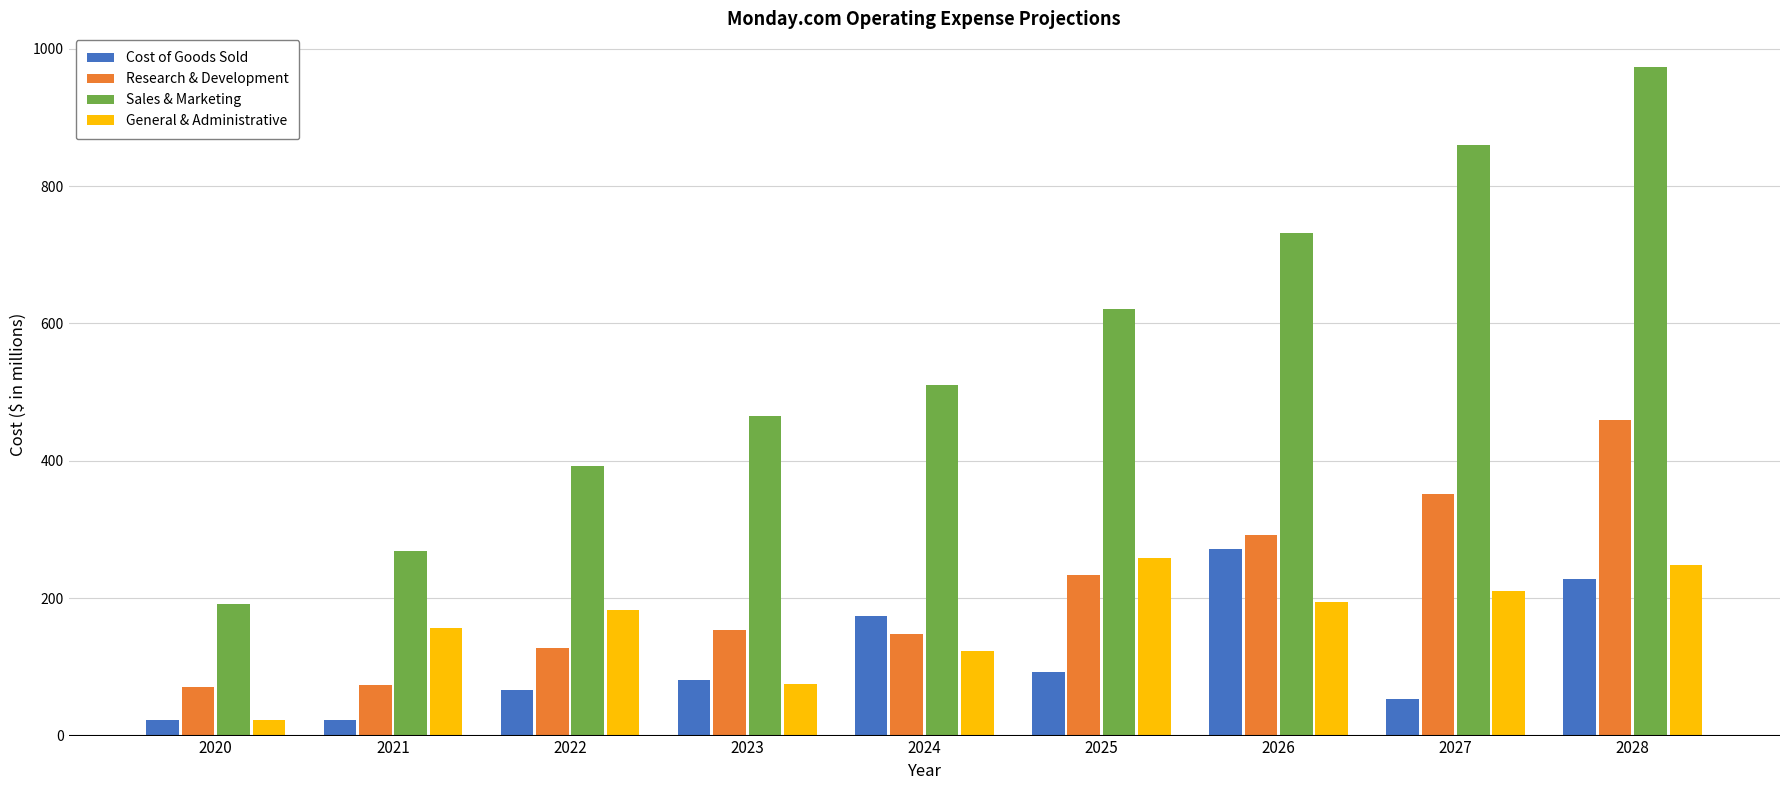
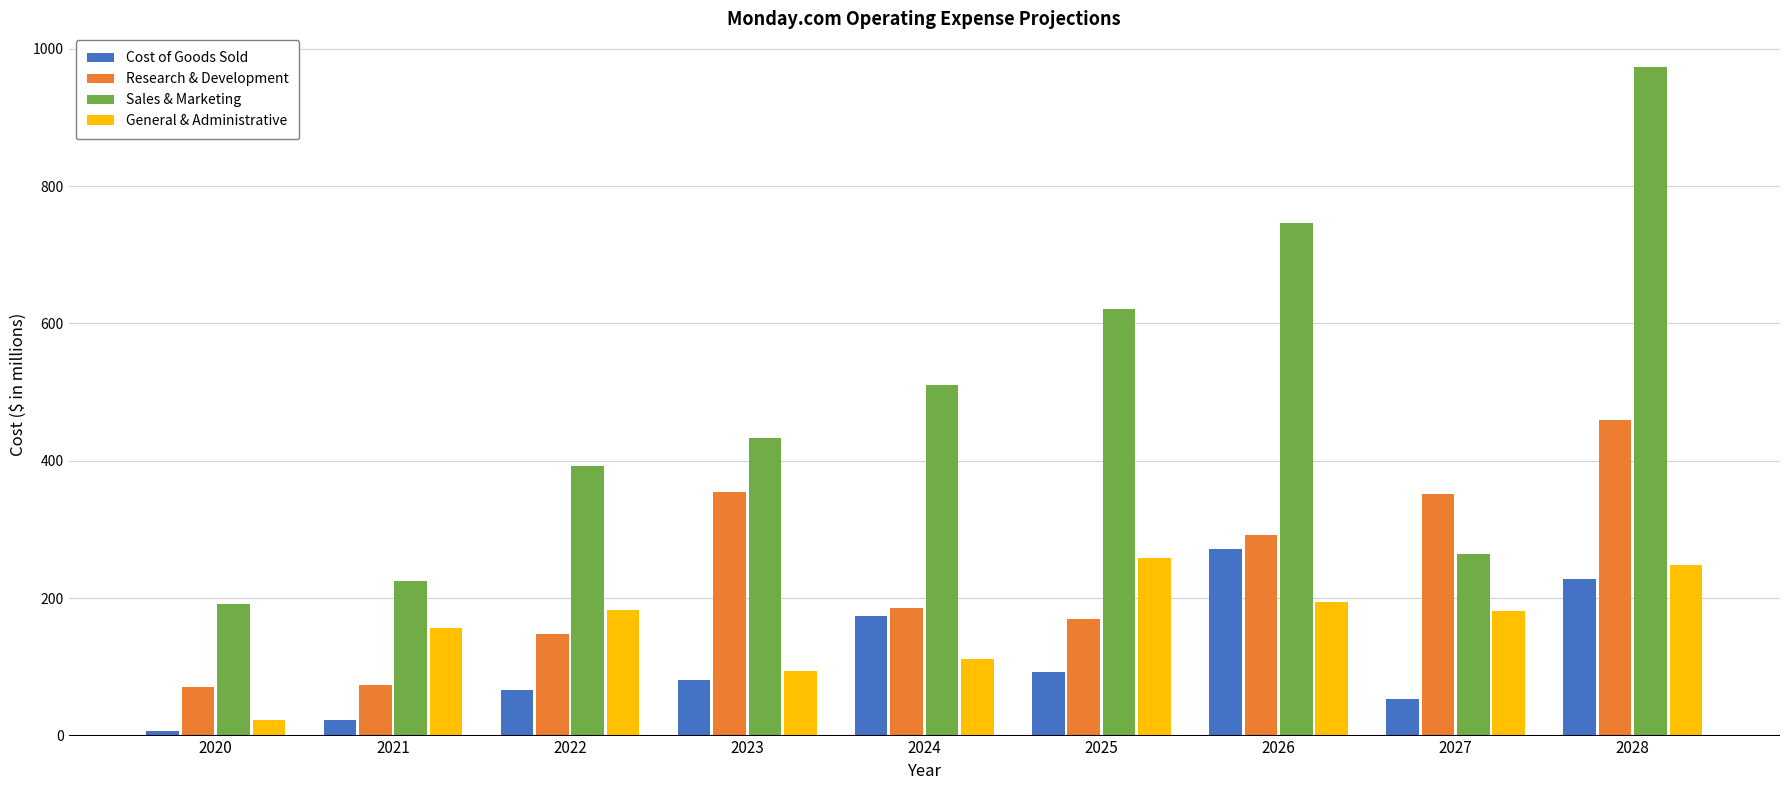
Cost of Goods Sold, 2020: 20 -> 10
Sales & Marketing, 2021: 270 -> 230
Research & Development, 2022: 130 -> 150
Research & Development, 2023: 150 -> 350
Sales & Marketing, 2023: 460 -> 430
General & Administrative, 2023: 70 -> 90
Research & Development, 2024: 150 -> 190
General & Administrative, 2024: 120 -> 110
Research & Development, 2025: 230 -> 170
Sales & Marketing, 2026: 730 -> 750
Sales & Marketing, 2027: 860 -> 260
General & Administrative, 2027: 210 -> 180
